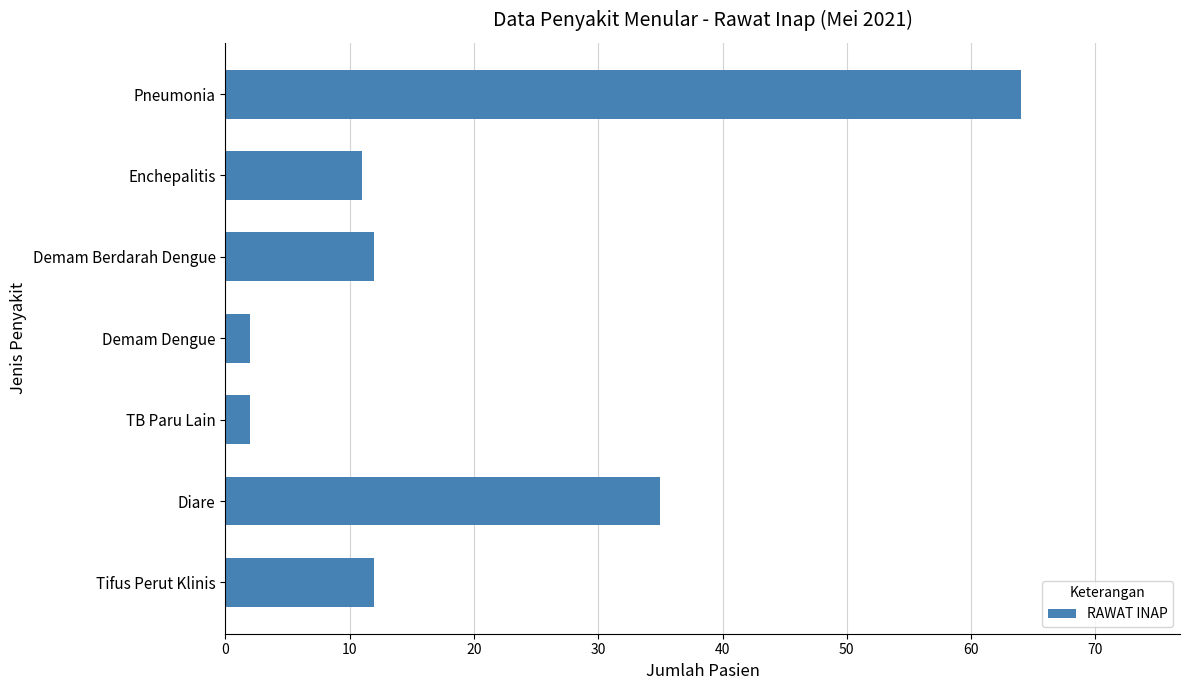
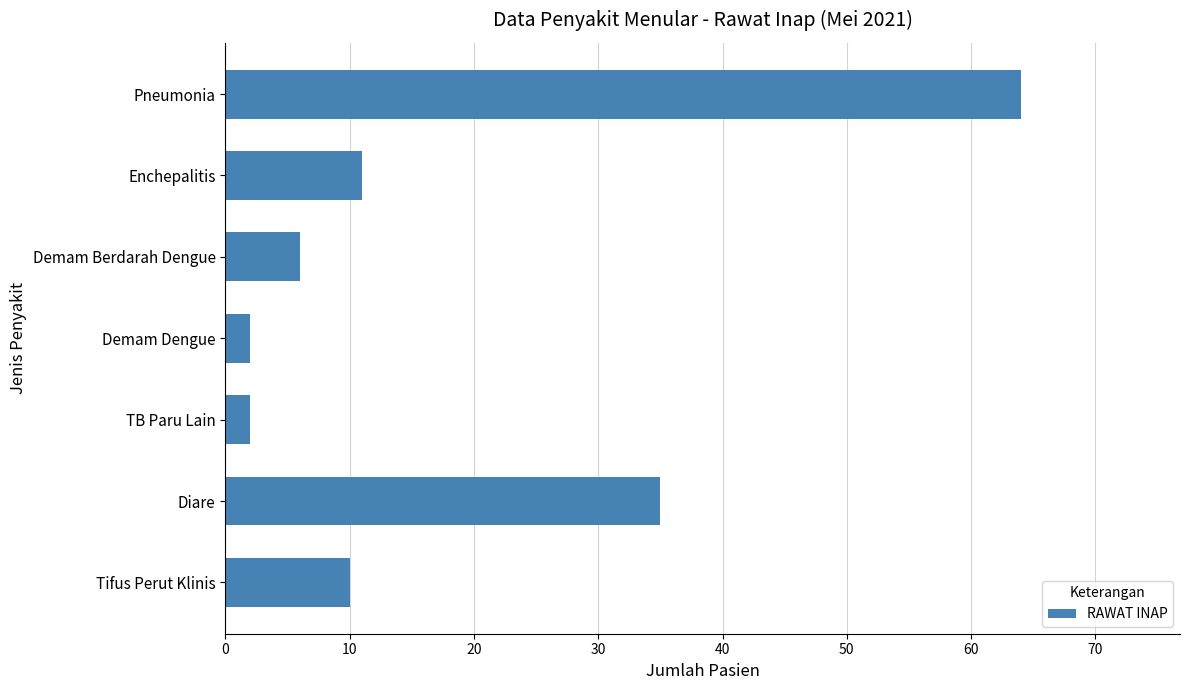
Demam Berdarah Dengue: 12 -> 6
Tifus Perut Klinis: 12 -> 10
